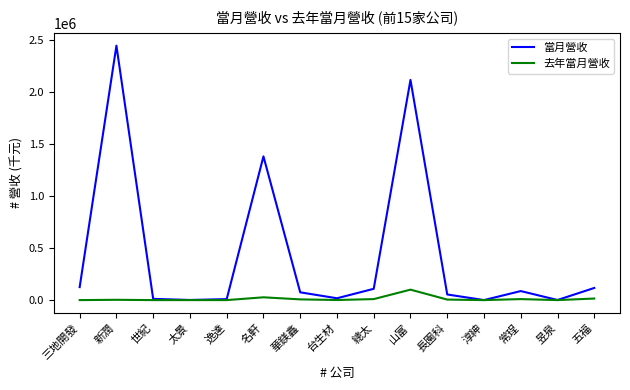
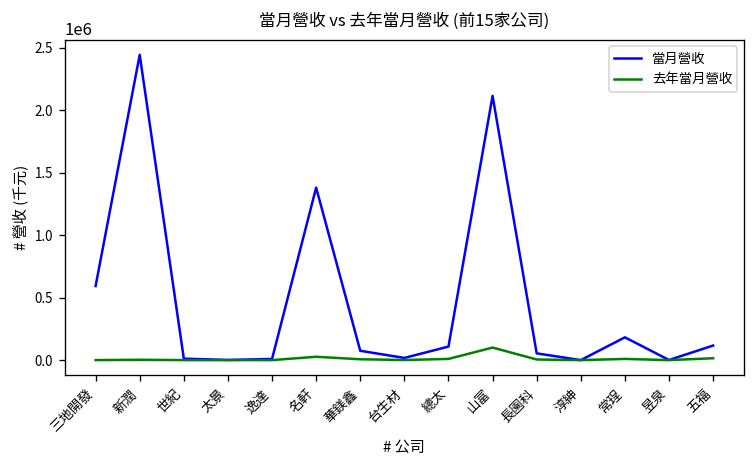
當月營收, 三地開發: 120000 -> 590000
當月營收, 常珵: 90000 -> 180000
